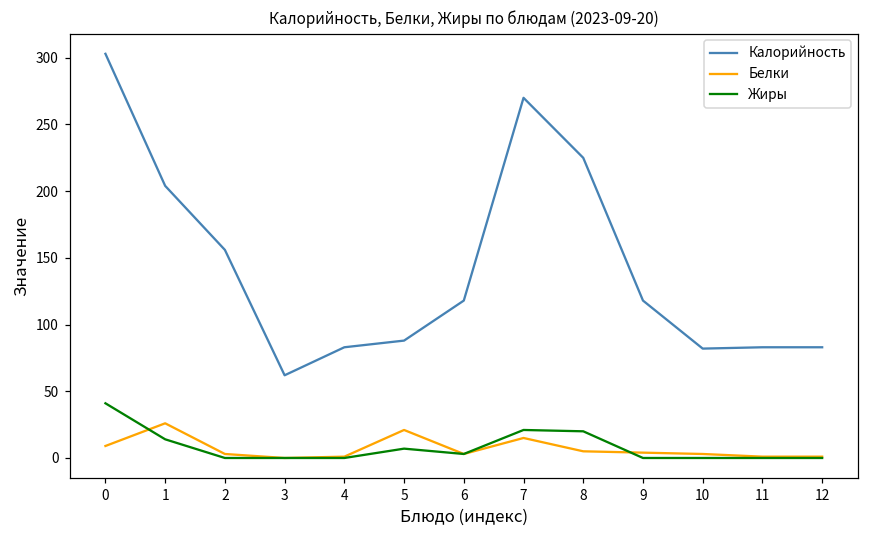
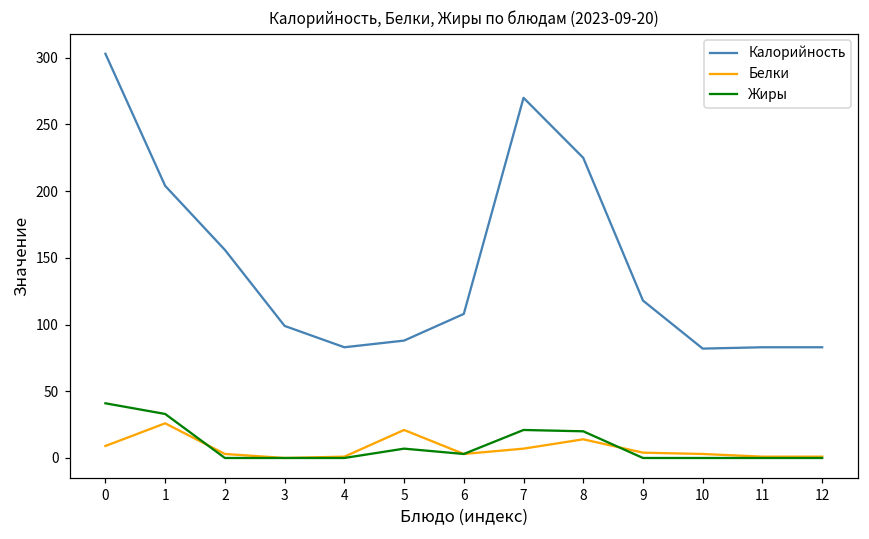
Жиры, 1: 14 -> 33
Калорийность, 3: 62 -> 99
Калорийность, 6: 118 -> 108
Белки, 7: 15 -> 7
Белки, 8: 5 -> 14
